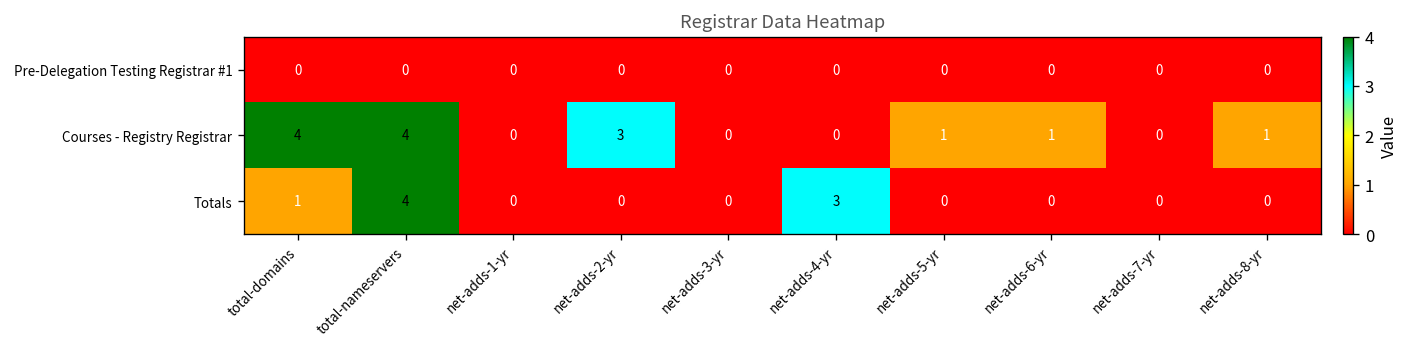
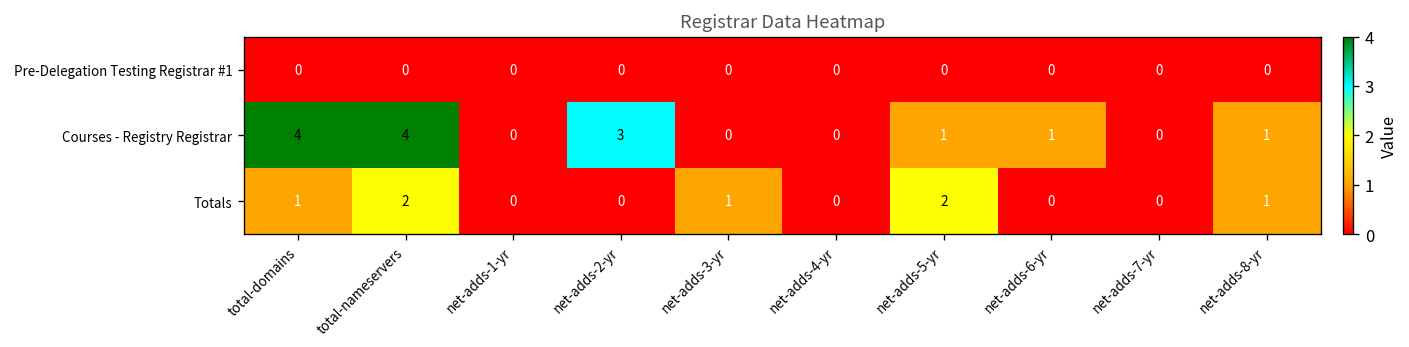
Totals, total-nameservers: 4 -> 2
Totals, net-adds-3-yr: 0 -> 1
Totals, net-adds-4-yr: 3 -> 0
Totals, net-adds-5-yr: 0 -> 2
Totals, net-adds-8-yr: 0 -> 1
